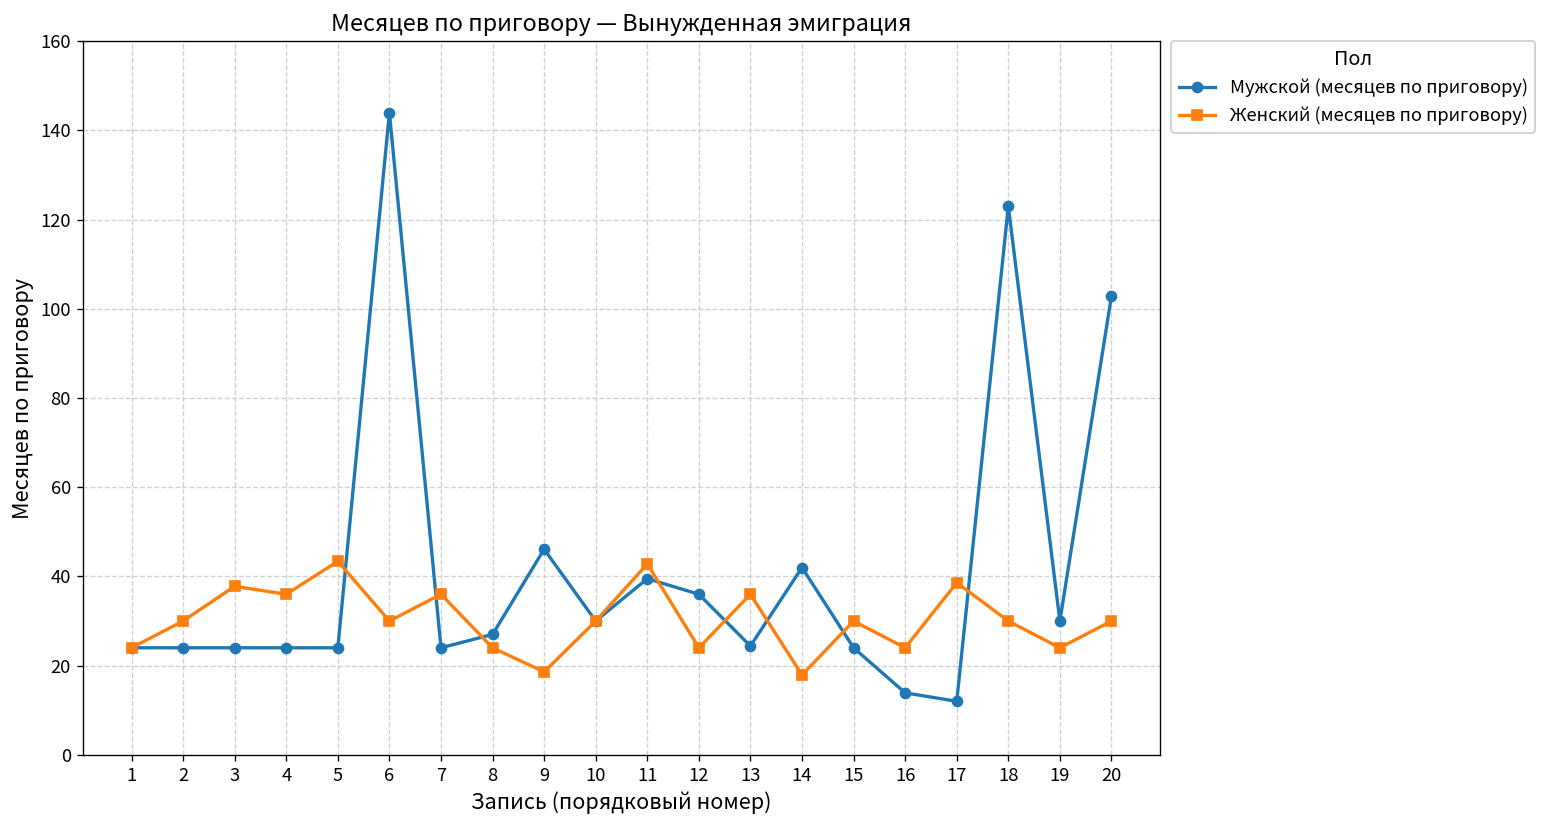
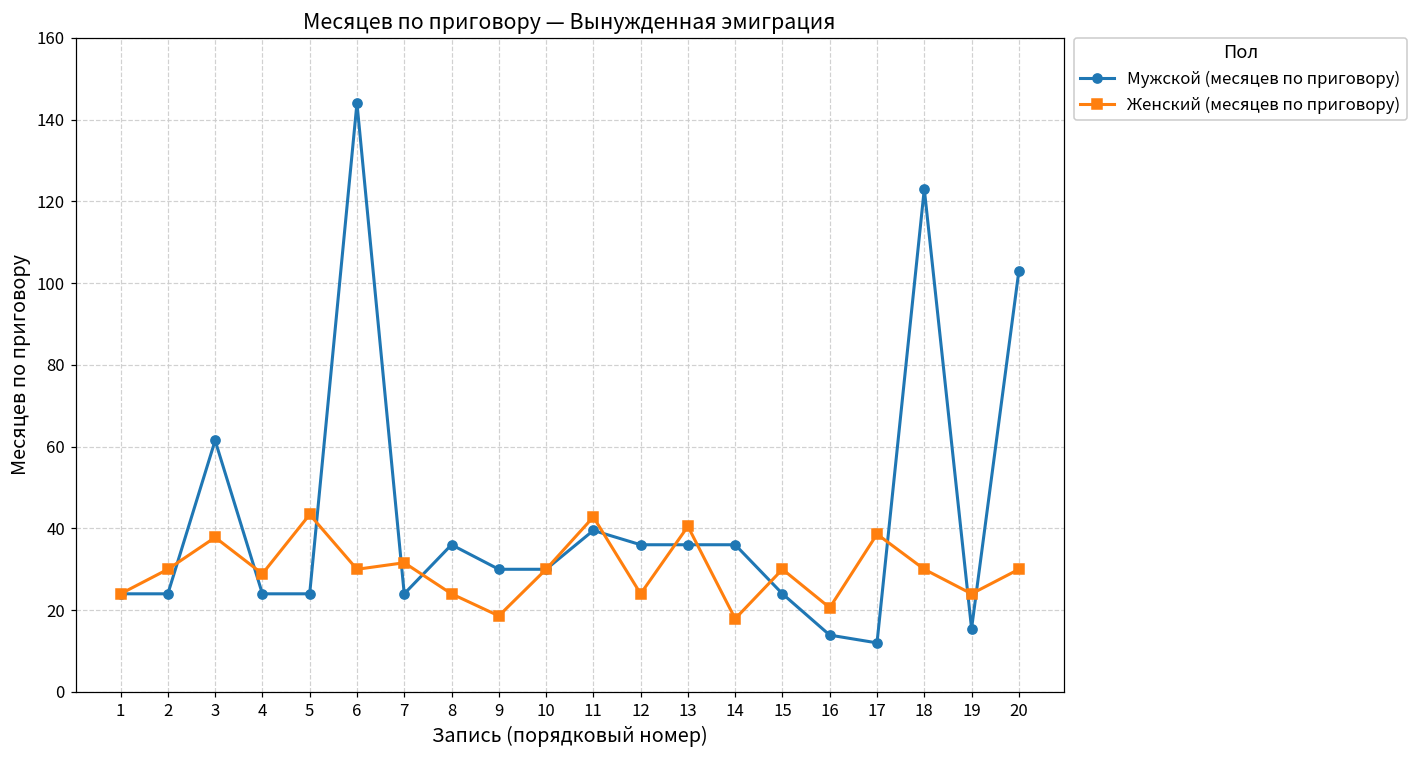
Мужской (месяцев по приговору), 3: 24 -> 62
Женский (месяцев по приговору), 4: 36 -> 29
Женский (месяцев по приговору), 7: 36 -> 32
Мужской (месяцев по приговору), 8: 27 -> 36
Мужской (месяцев по приговору), 9: 46 -> 30
Мужской (месяцев по приговору), 13: 24 -> 36
Женский (месяцев по приговору), 13: 36 -> 41
Мужской (месяцев по приговору), 14: 42 -> 36
Женский (месяцев по приговору), 16: 24 -> 21
Мужской (месяцев по приговору), 19: 30 -> 16
